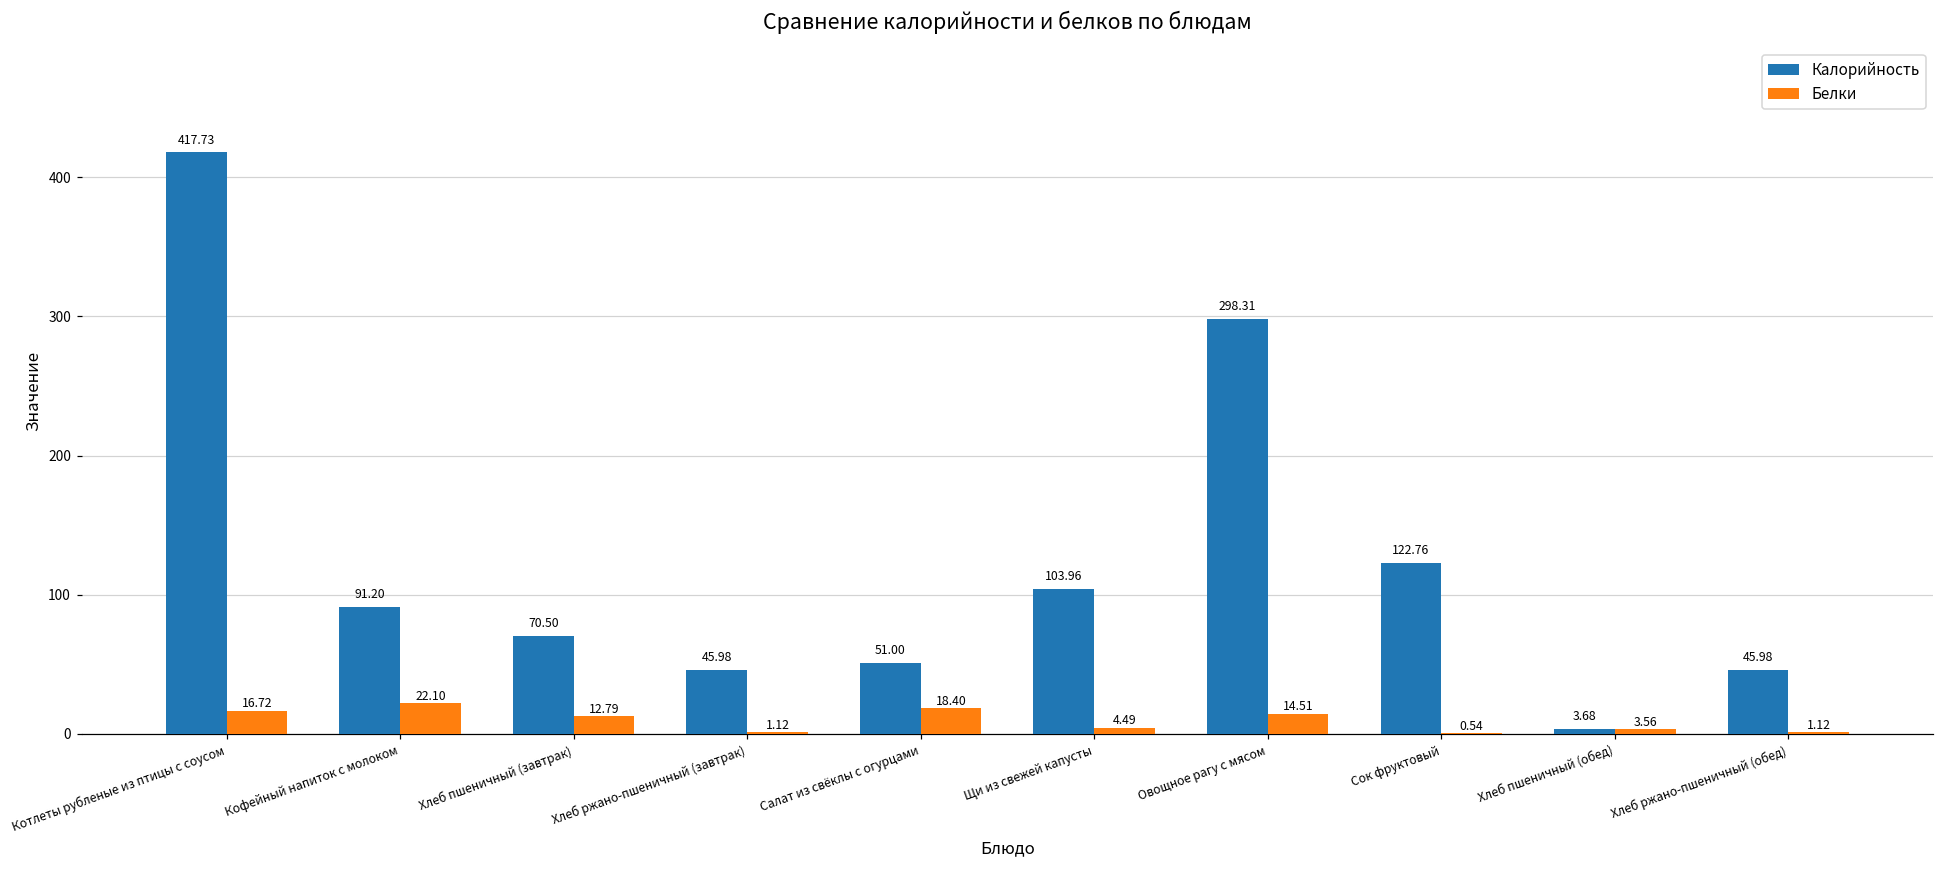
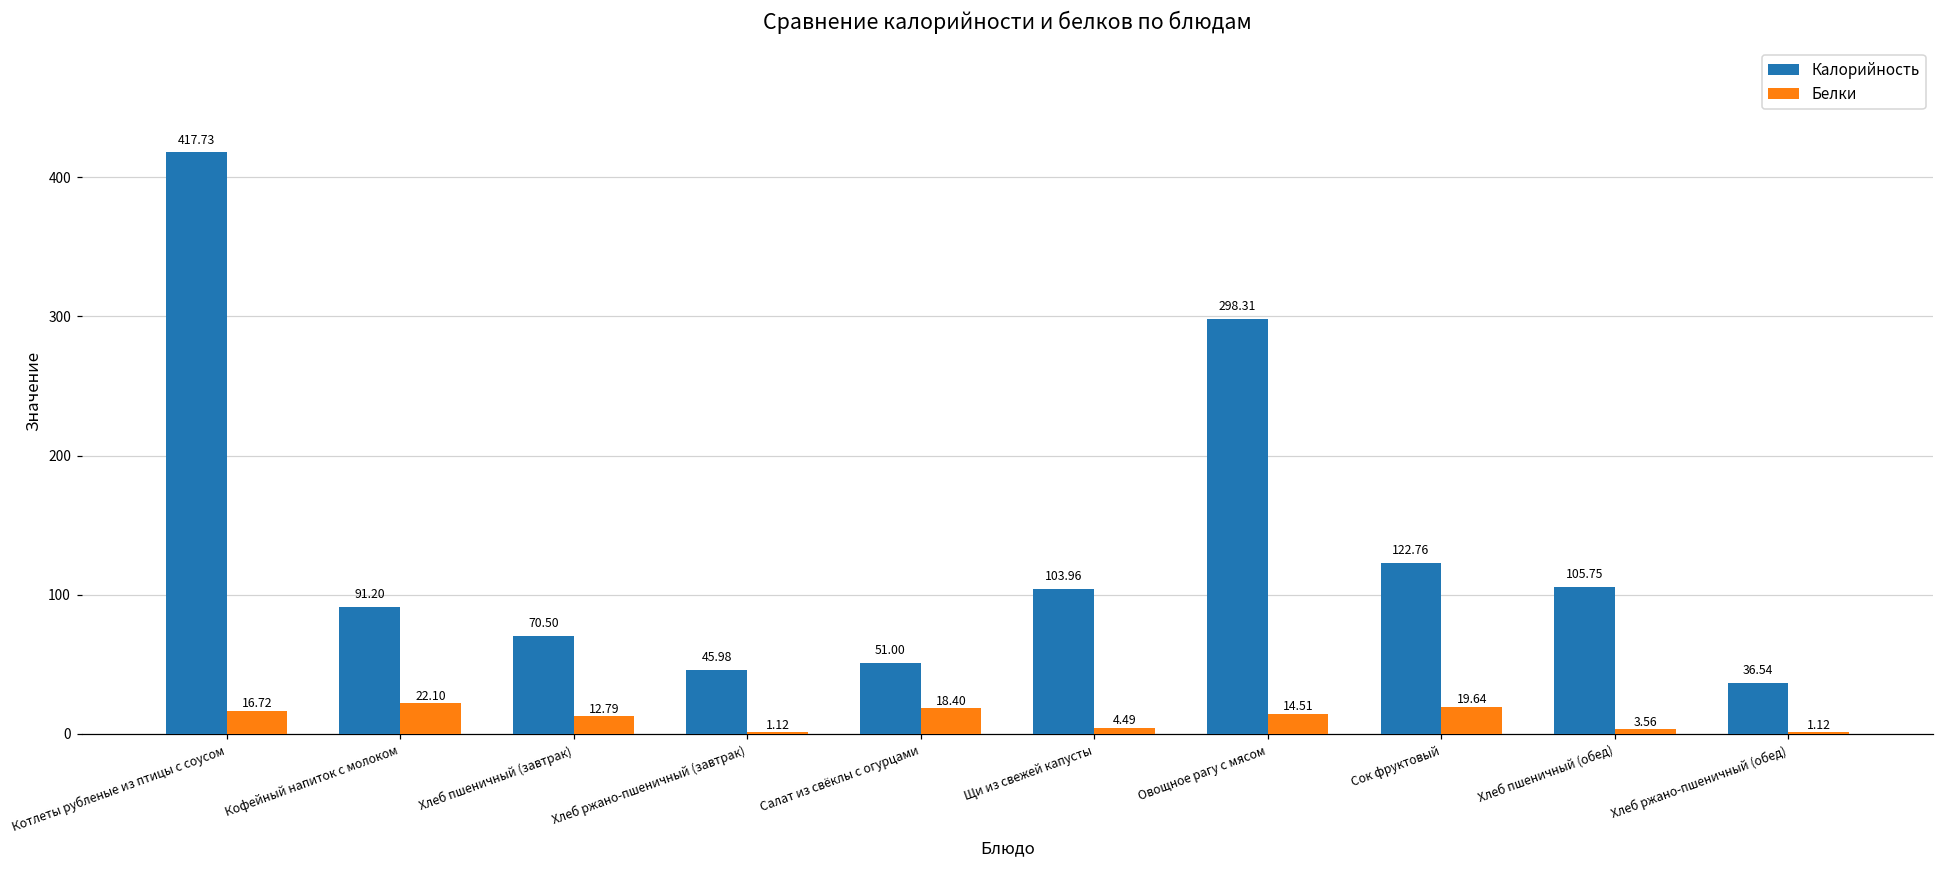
Белки, Сок фруктовый: 0.54 -> 19.64
Калорийность, Хлеб пшеничный (обед): 3.68 -> 105.75
Калорийность, Хлеб ржано-пшеничный (обед): 45.98 -> 36.54
